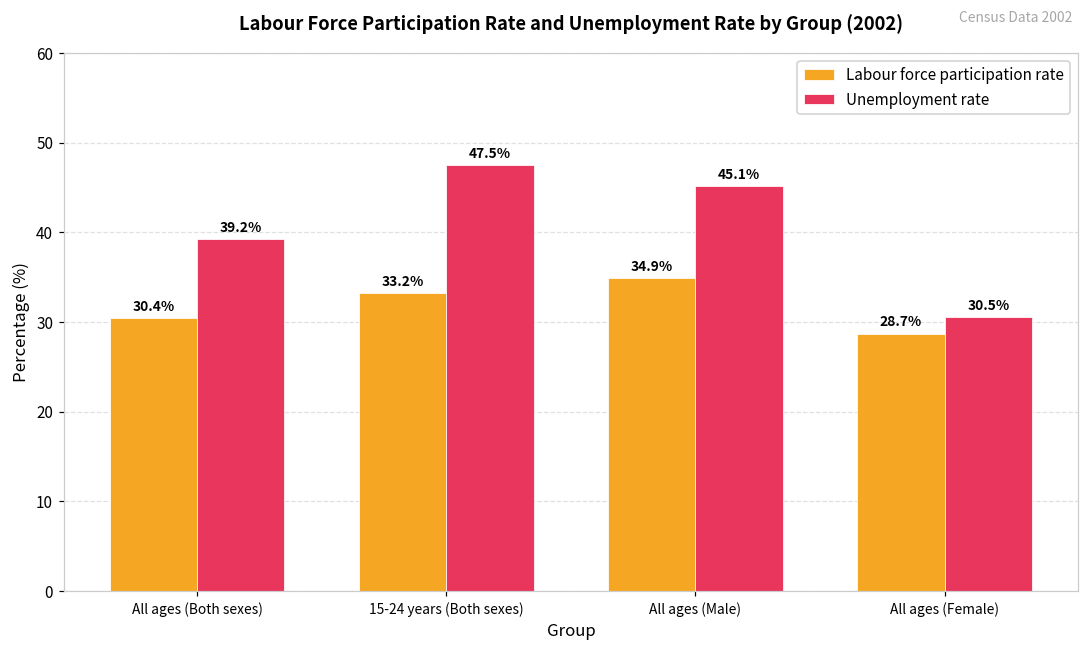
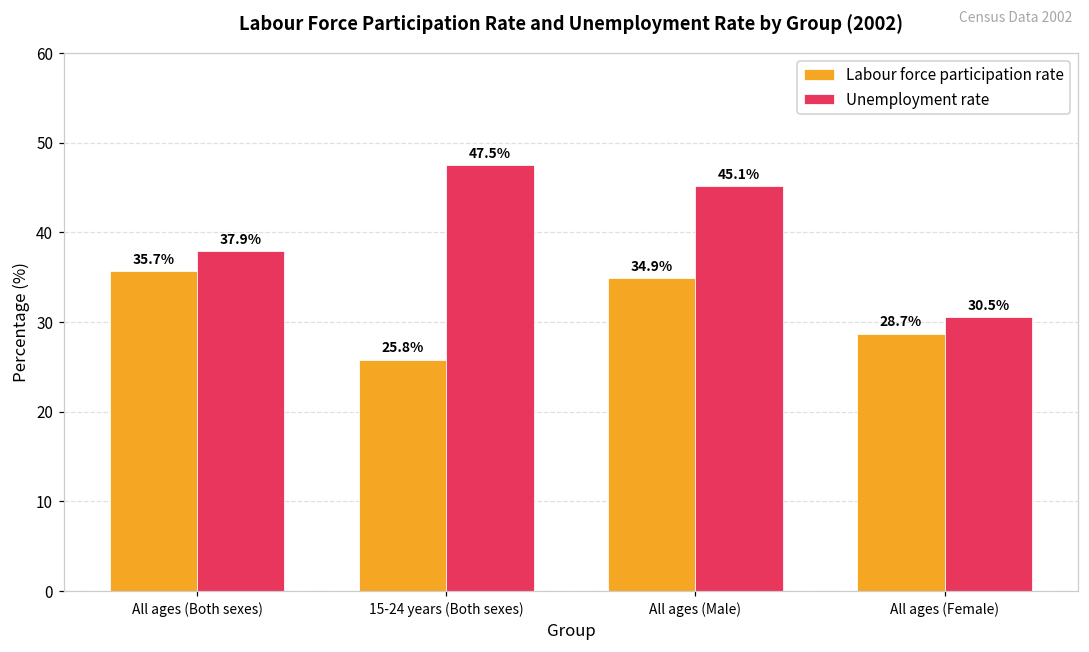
Labour force participation rate, All ages (Both sexes): 30.4% -> 35.7%
Unemployment rate, All ages (Both sexes): 39.2% -> 37.9%
Labour force participation rate, 15-24 years (Both sexes): 33.2% -> 25.8%
